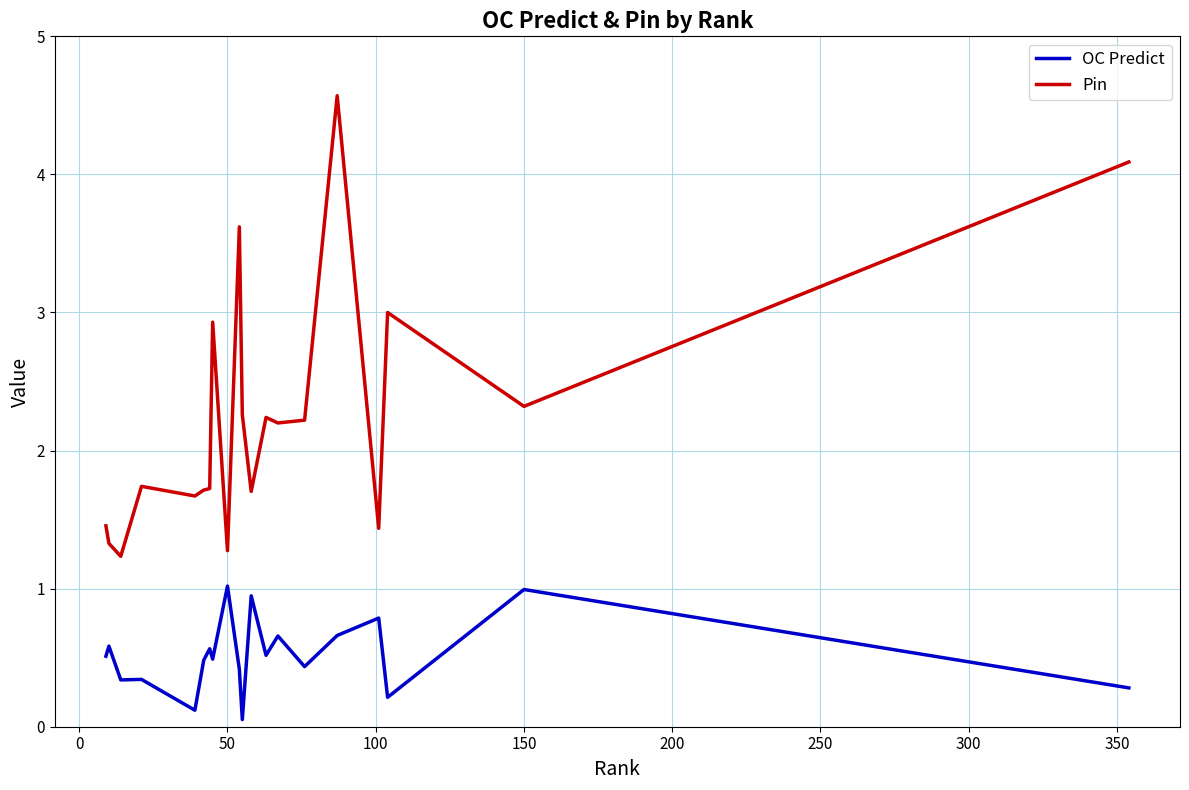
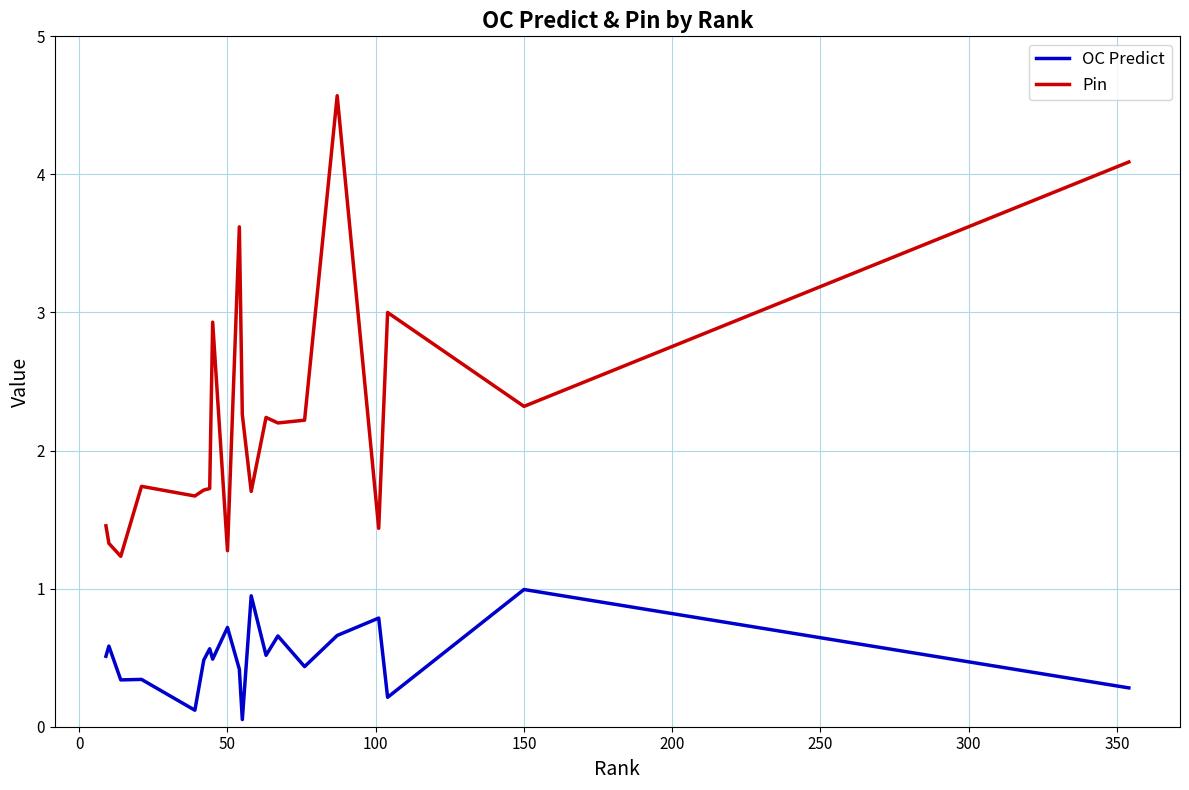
OC Predict, 50: 1.02 -> 0.72
